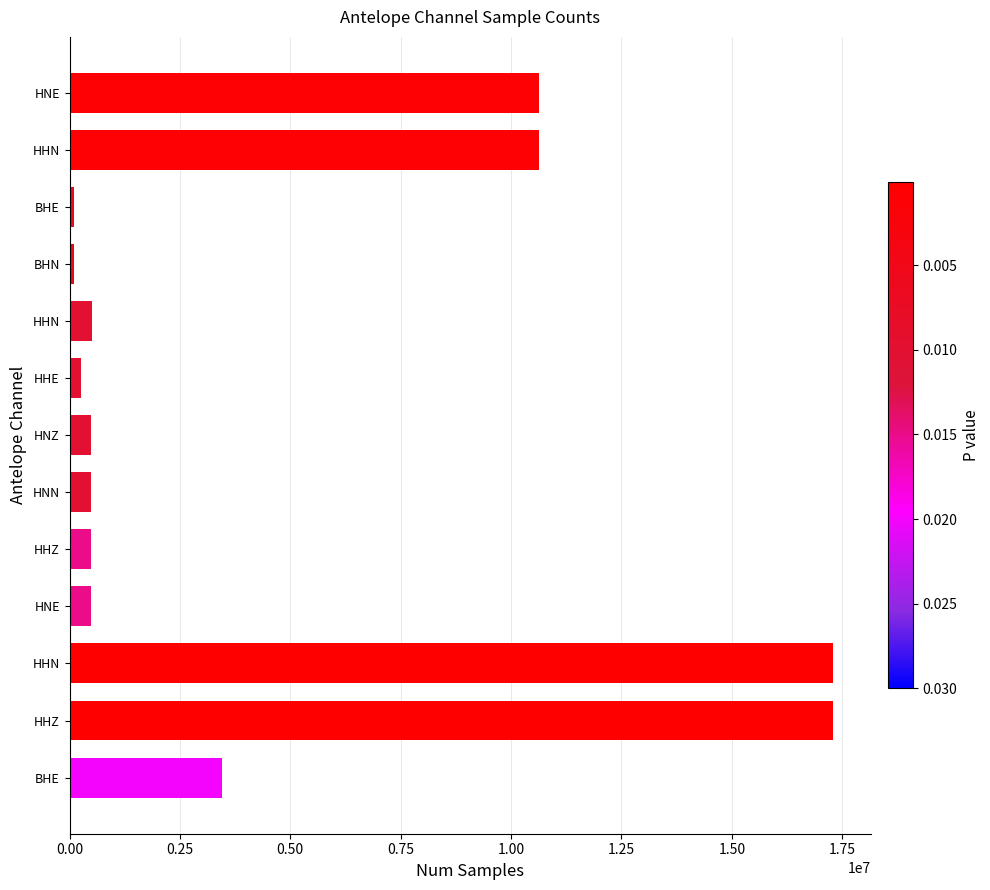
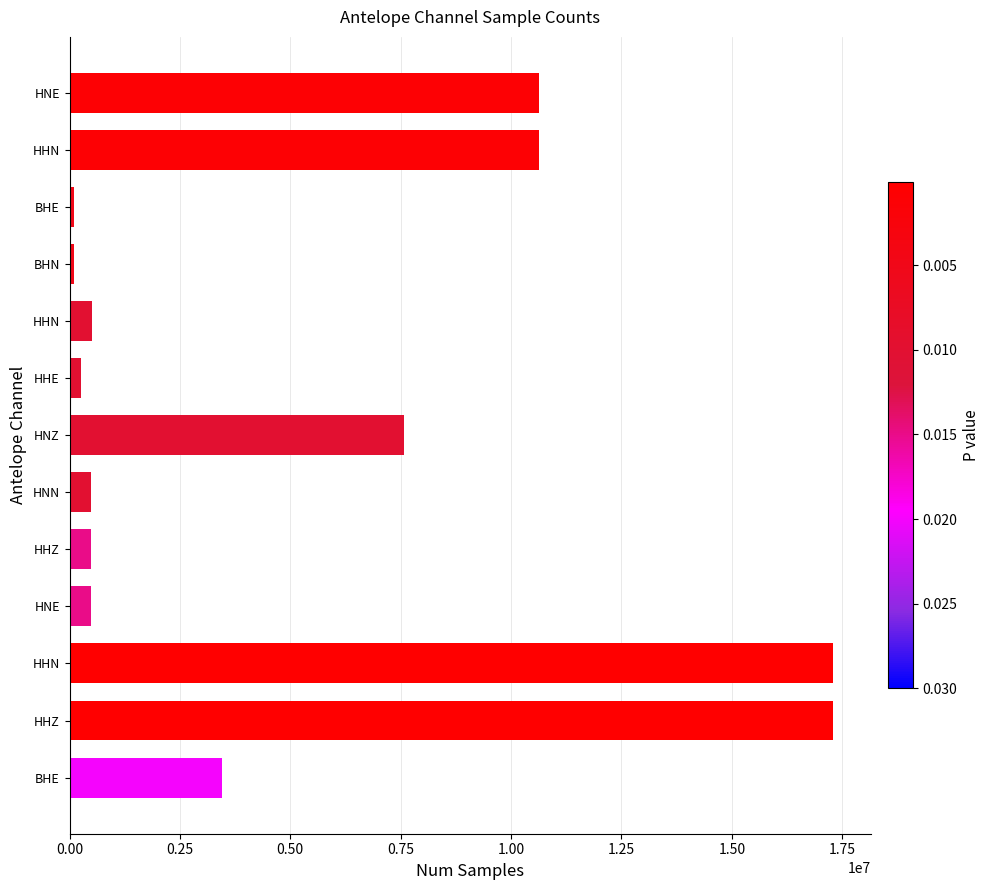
HNZ: 500000 -> 7600000
